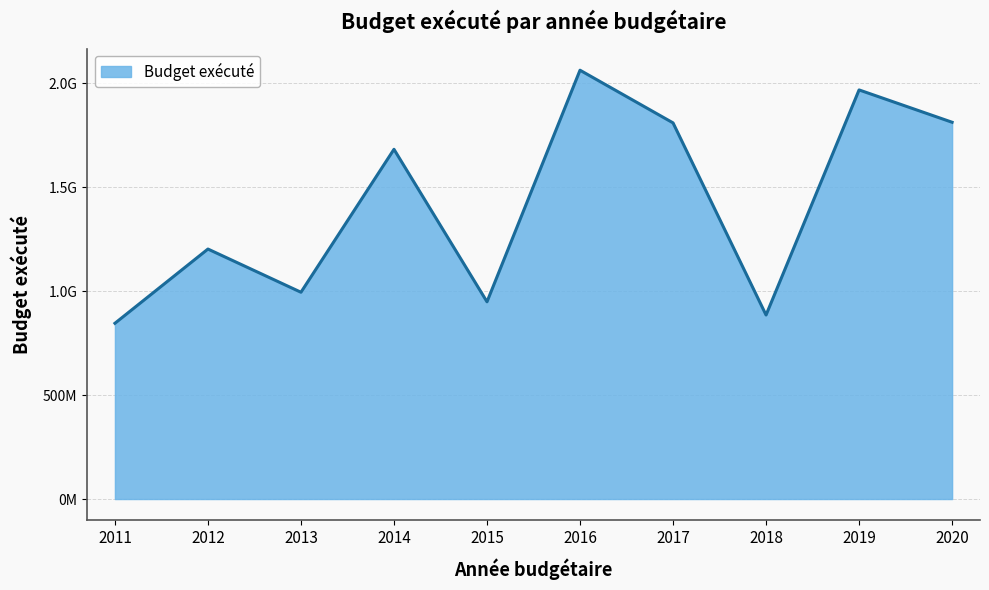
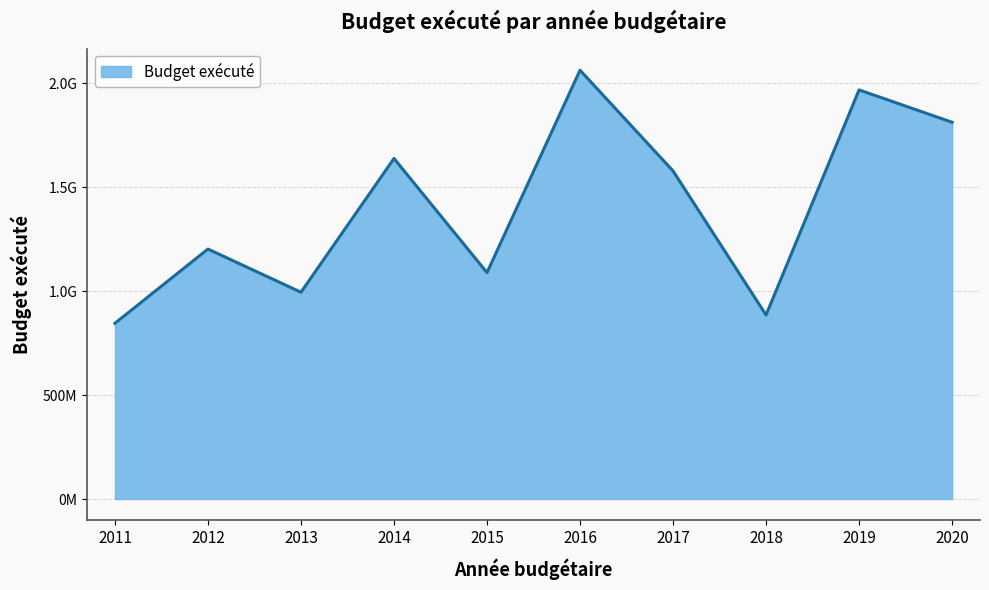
2014: 1680000000 -> 1640000000
2015: 950000000 -> 1090000000
2017: 1810000000 -> 1580000000
